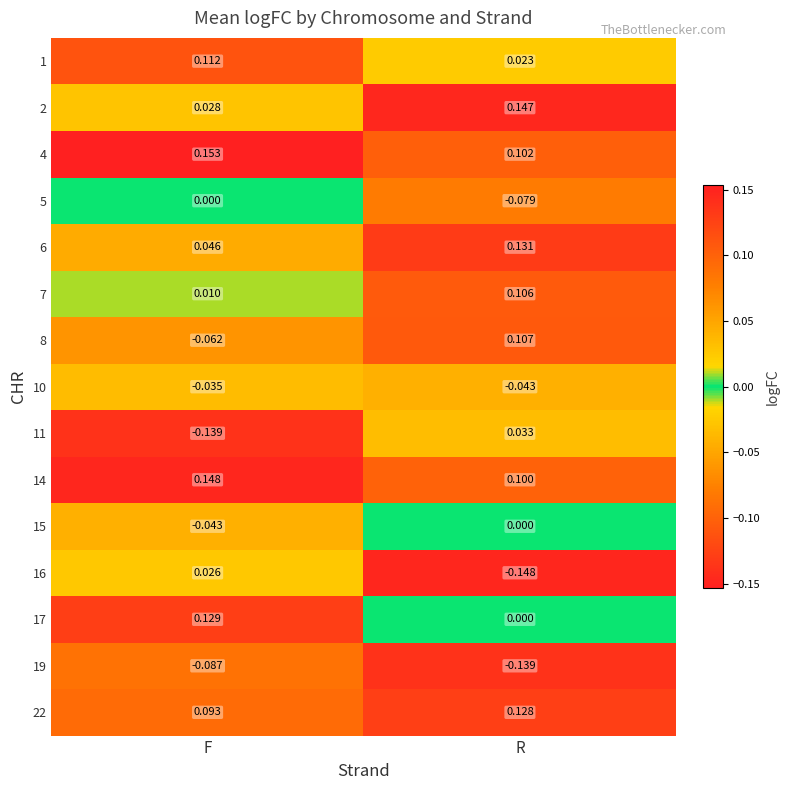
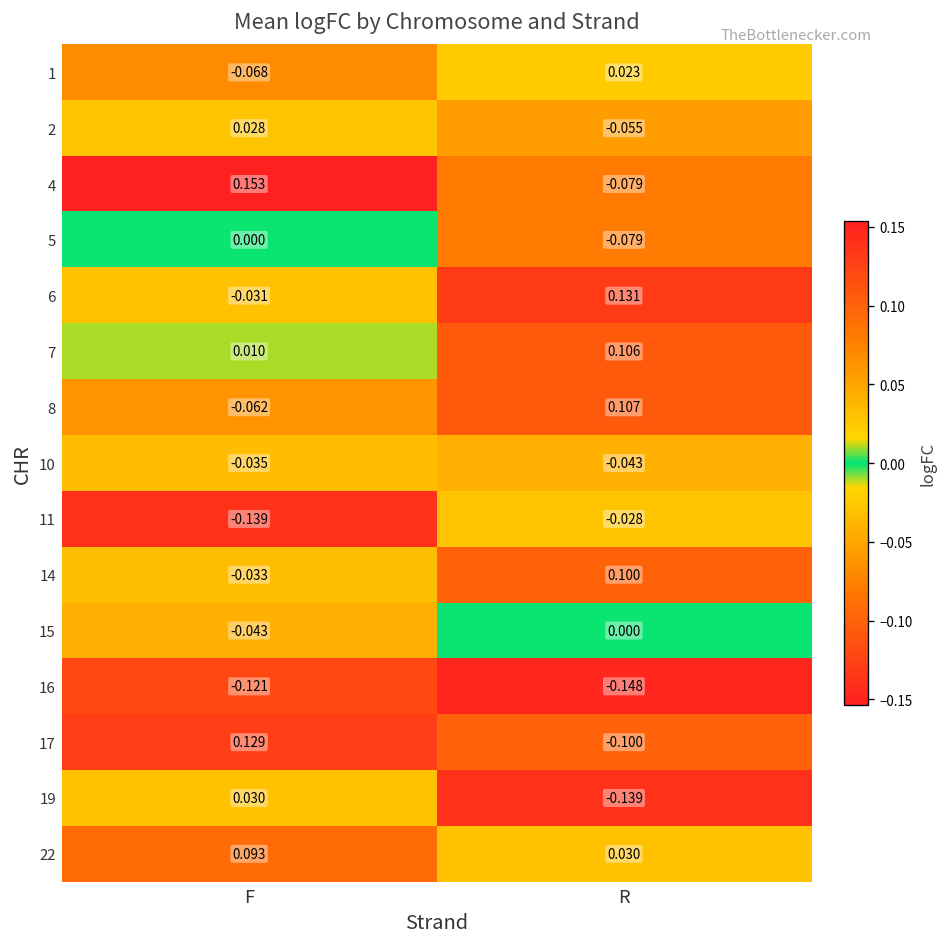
1, F: 0.112 -> -0.068
2, R: 0.147 -> -0.055
4, R: 0.102 -> -0.079
6, F: 0.046 -> -0.031
11, R: 0.033 -> -0.028
14, F: 0.148 -> -0.033
16, F: 0.026 -> -0.121
17, R: 0.000 -> -0.100
19, F: -0.087 -> 0.030
22, R: 0.128 -> 0.030
